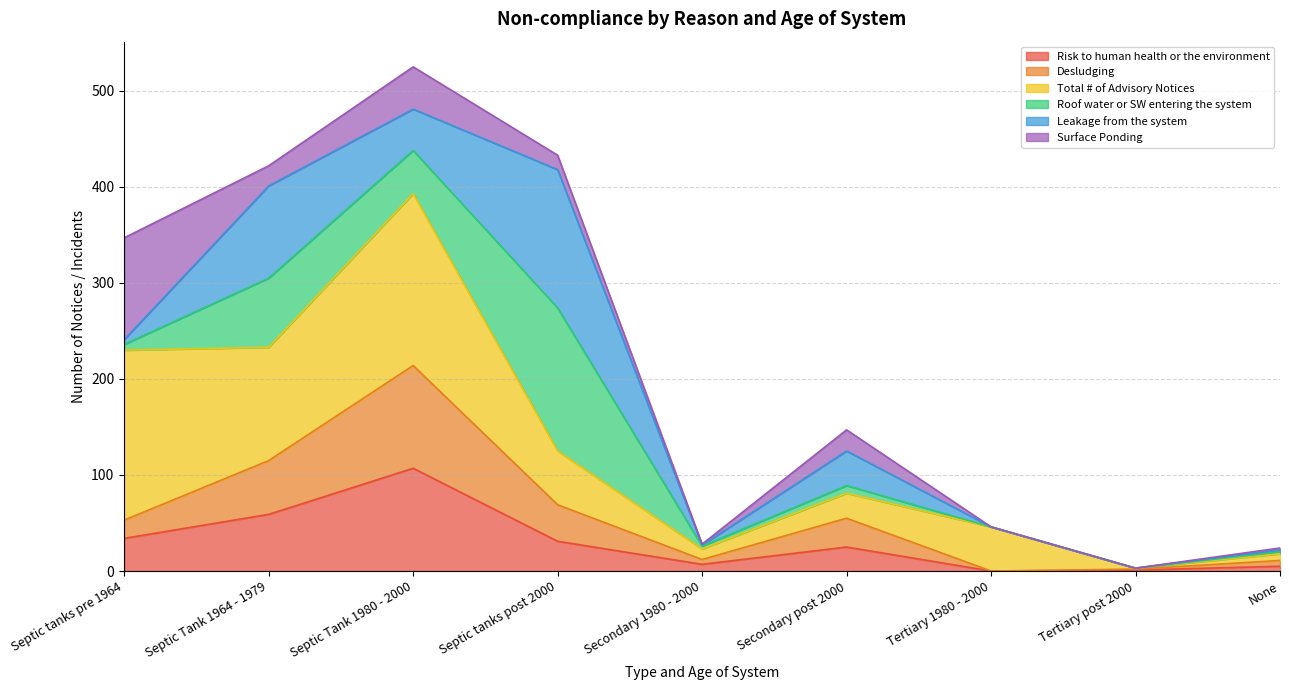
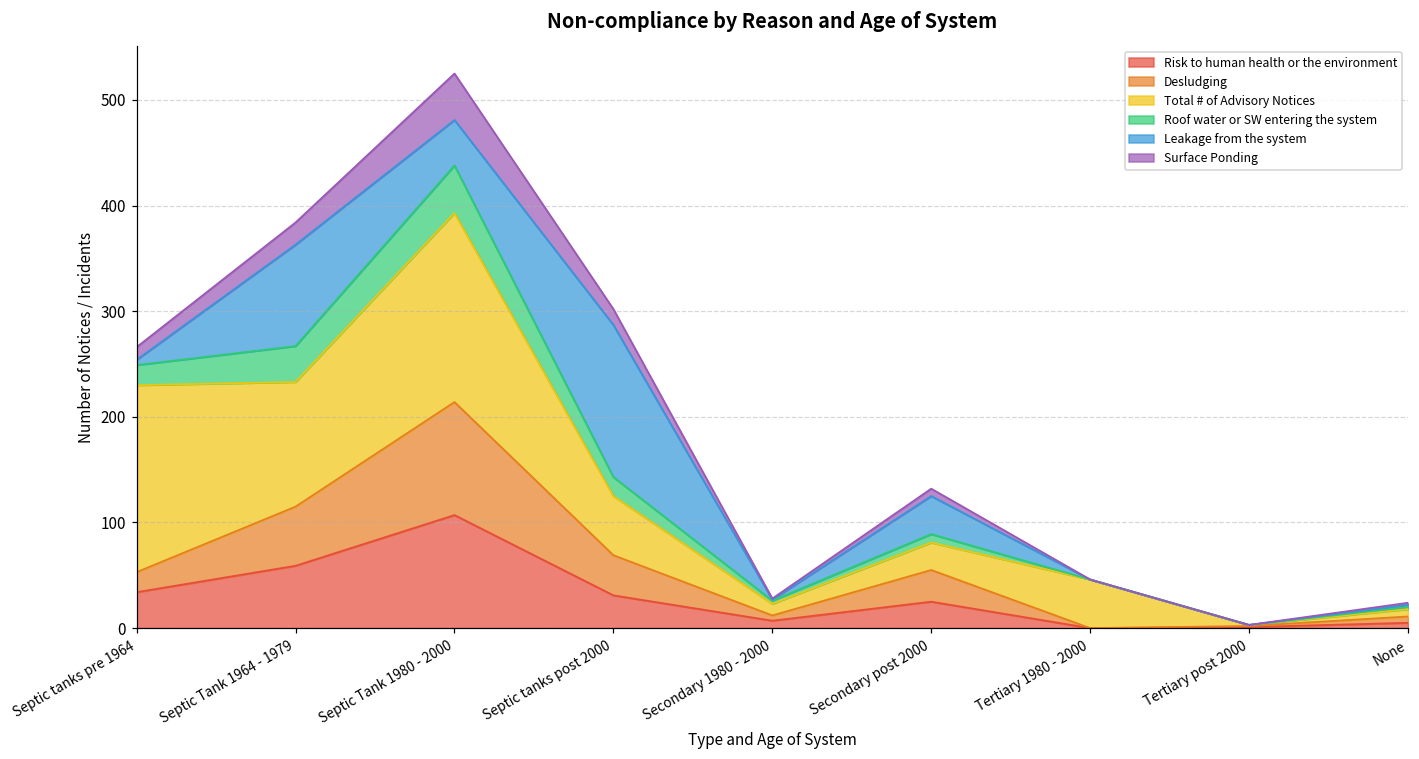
Roof water or SW entering the system, Septic tanks pre 1964: 10 -> 20
Surface Ponding, Septic tanks pre 1964: 110 -> 10
Roof water or SW entering the system, Septic Tank 1964 - 1979: 70 -> 30
Roof water or SW entering the system, Septic tanks post 2000: 150 -> 20
Surface Ponding, Secondary post 2000: 20 -> 10
